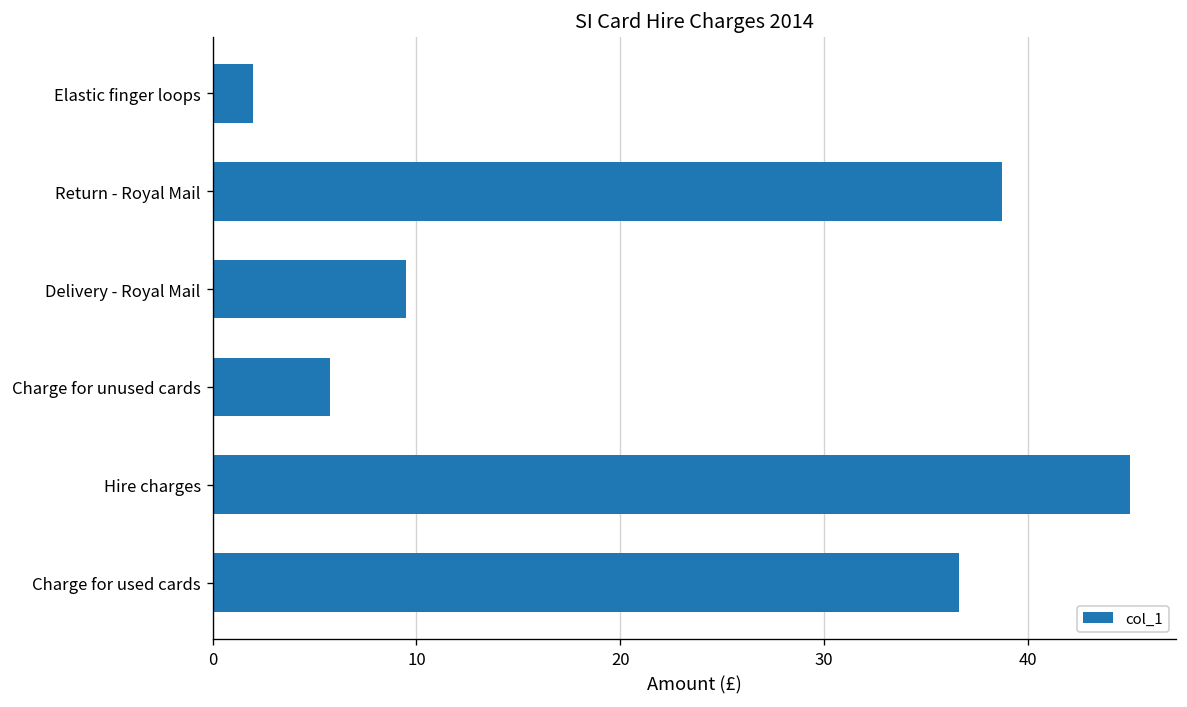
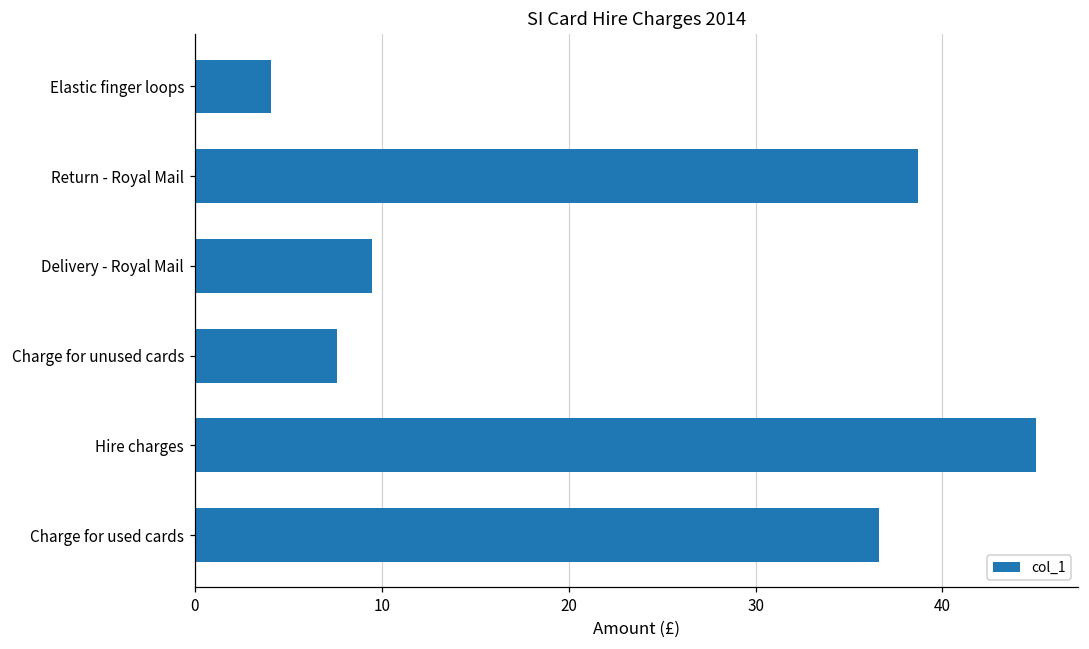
Elastic finger loops: 2.0 -> 4.1
Charge for unused cards: 5.8 -> 7.6
